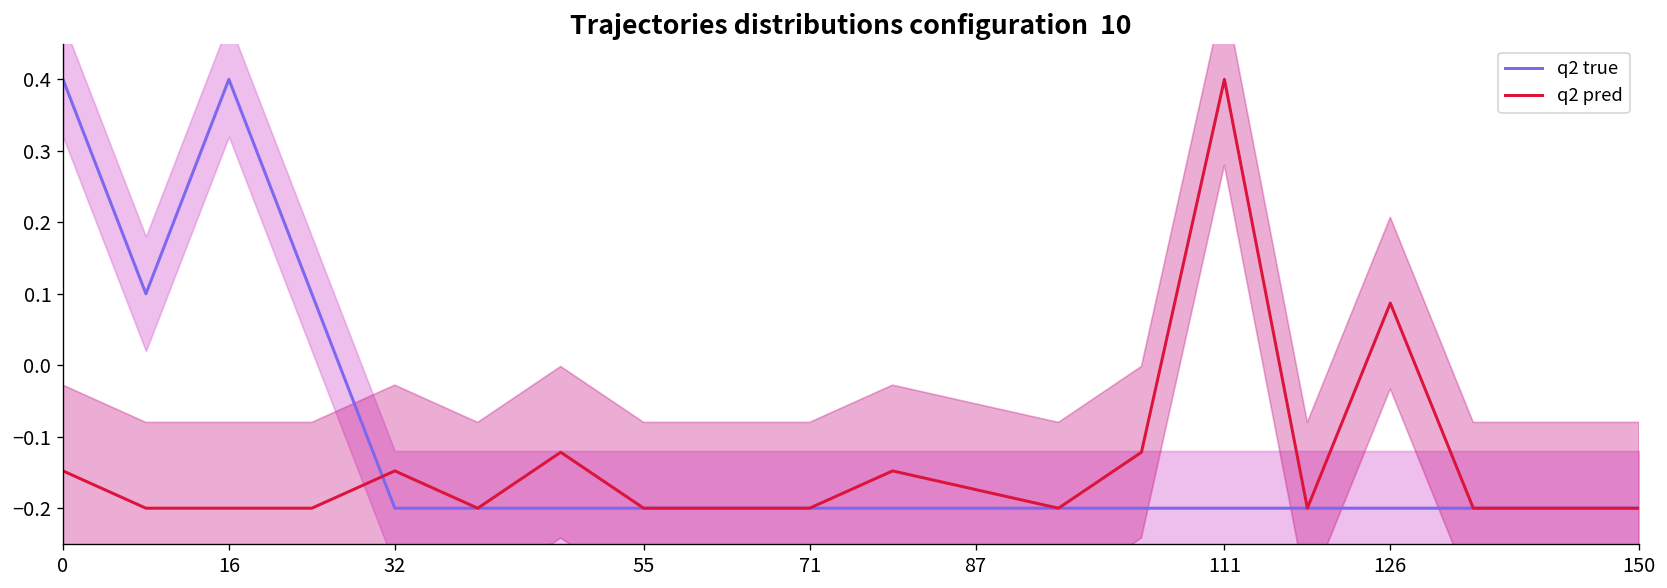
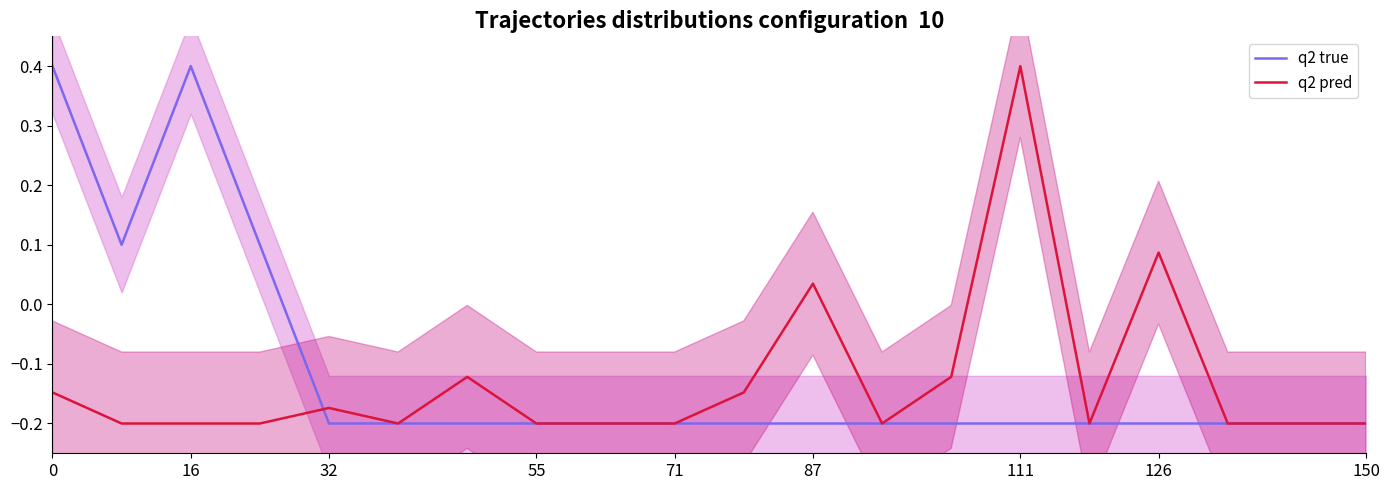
q2 pred, 32: -0.15 -> -0.17
q2 pred, 87: -0.17 -> 0.03
